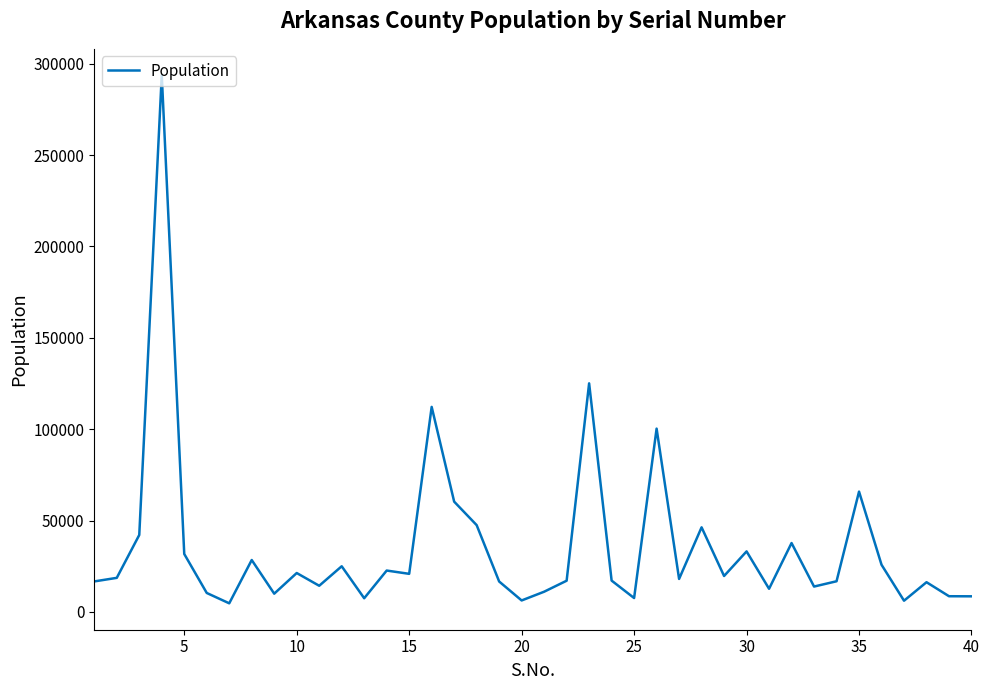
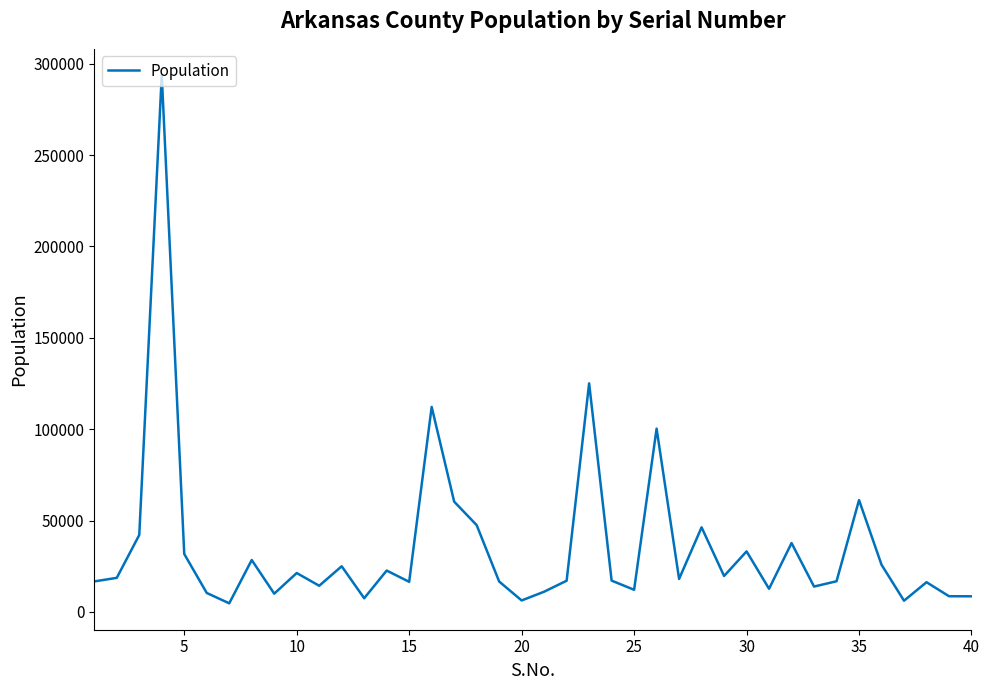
15: 21000 -> 16000
25: 8000 -> 12000
35: 66000 -> 61000
